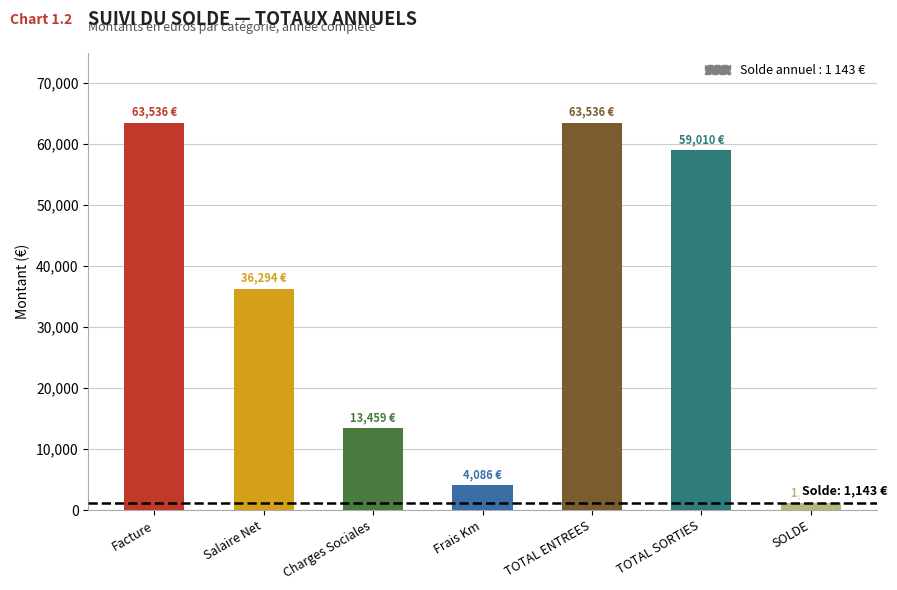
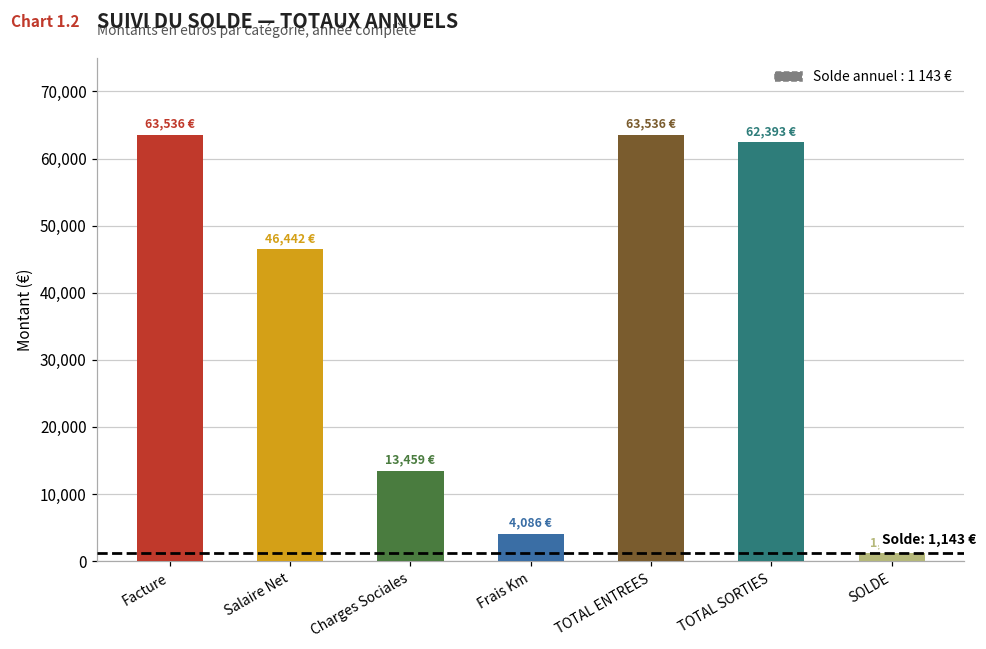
Salaire Net: 36,294 -> 46,442
TOTAL SORTIES: 59,010 -> 62,393
